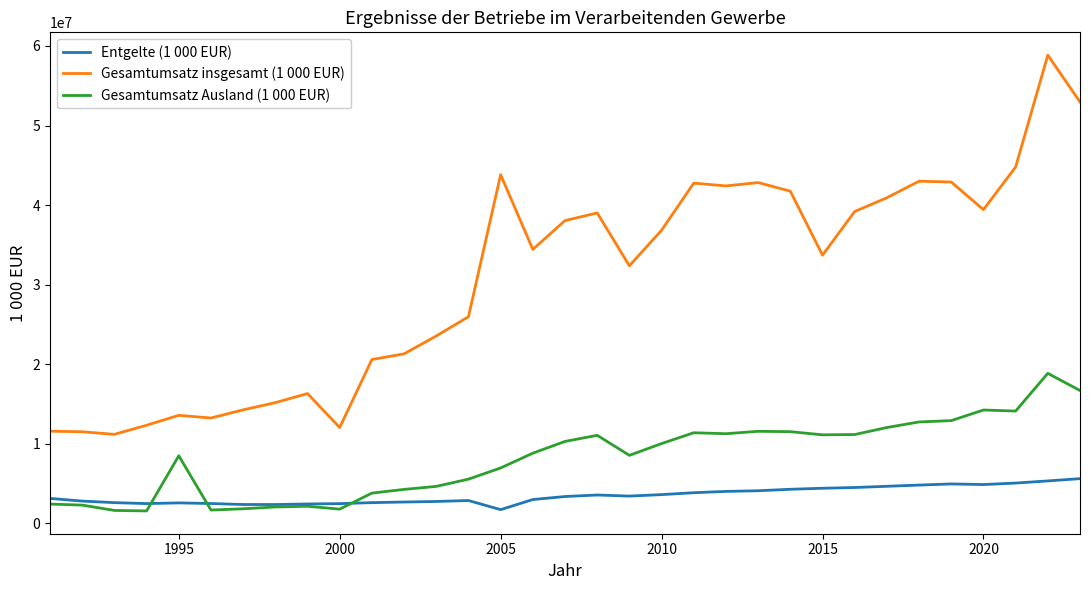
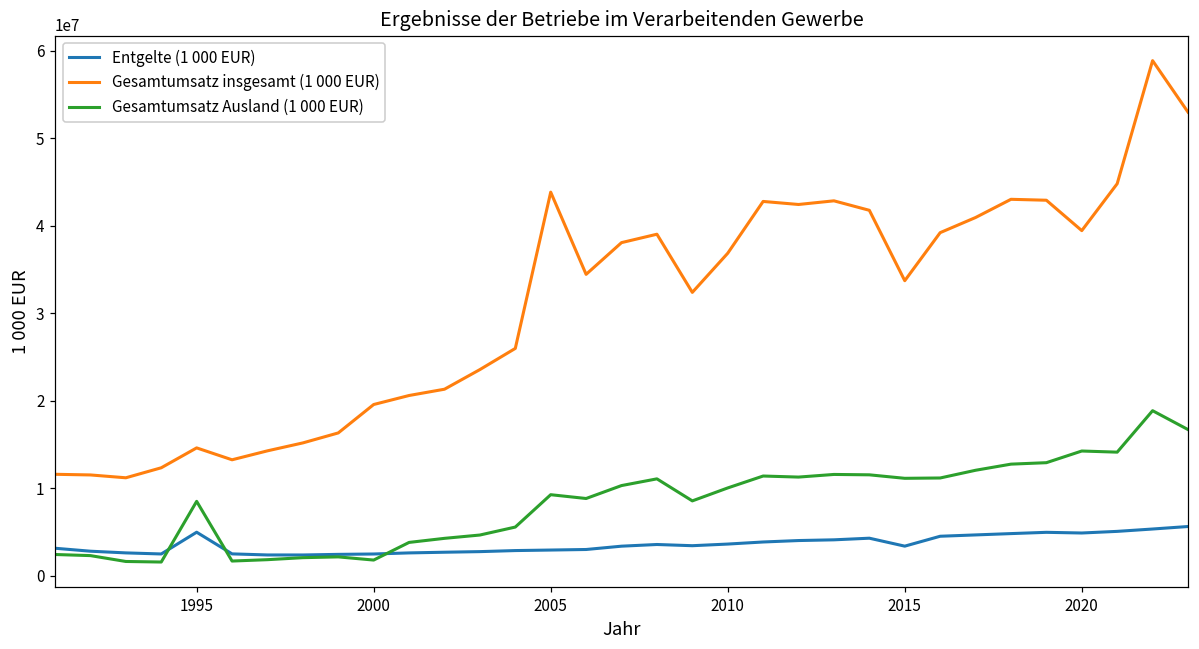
Entgelte (1 000 EUR), 1995: 3000000 -> 5000000
Gesamtumsatz insgesamt (1 000 EUR), 1995: 14000000 -> 15000000
Gesamtumsatz insgesamt (1 000 EUR), 2000: 12000000 -> 20000000
Entgelte (1 000 EUR), 2005: 2000000 -> 3000000
Gesamtumsatz Ausland (1 000 EUR), 2005: 7000000 -> 9000000
Entgelte (1 000 EUR), 2015: 4000000 -> 3000000
